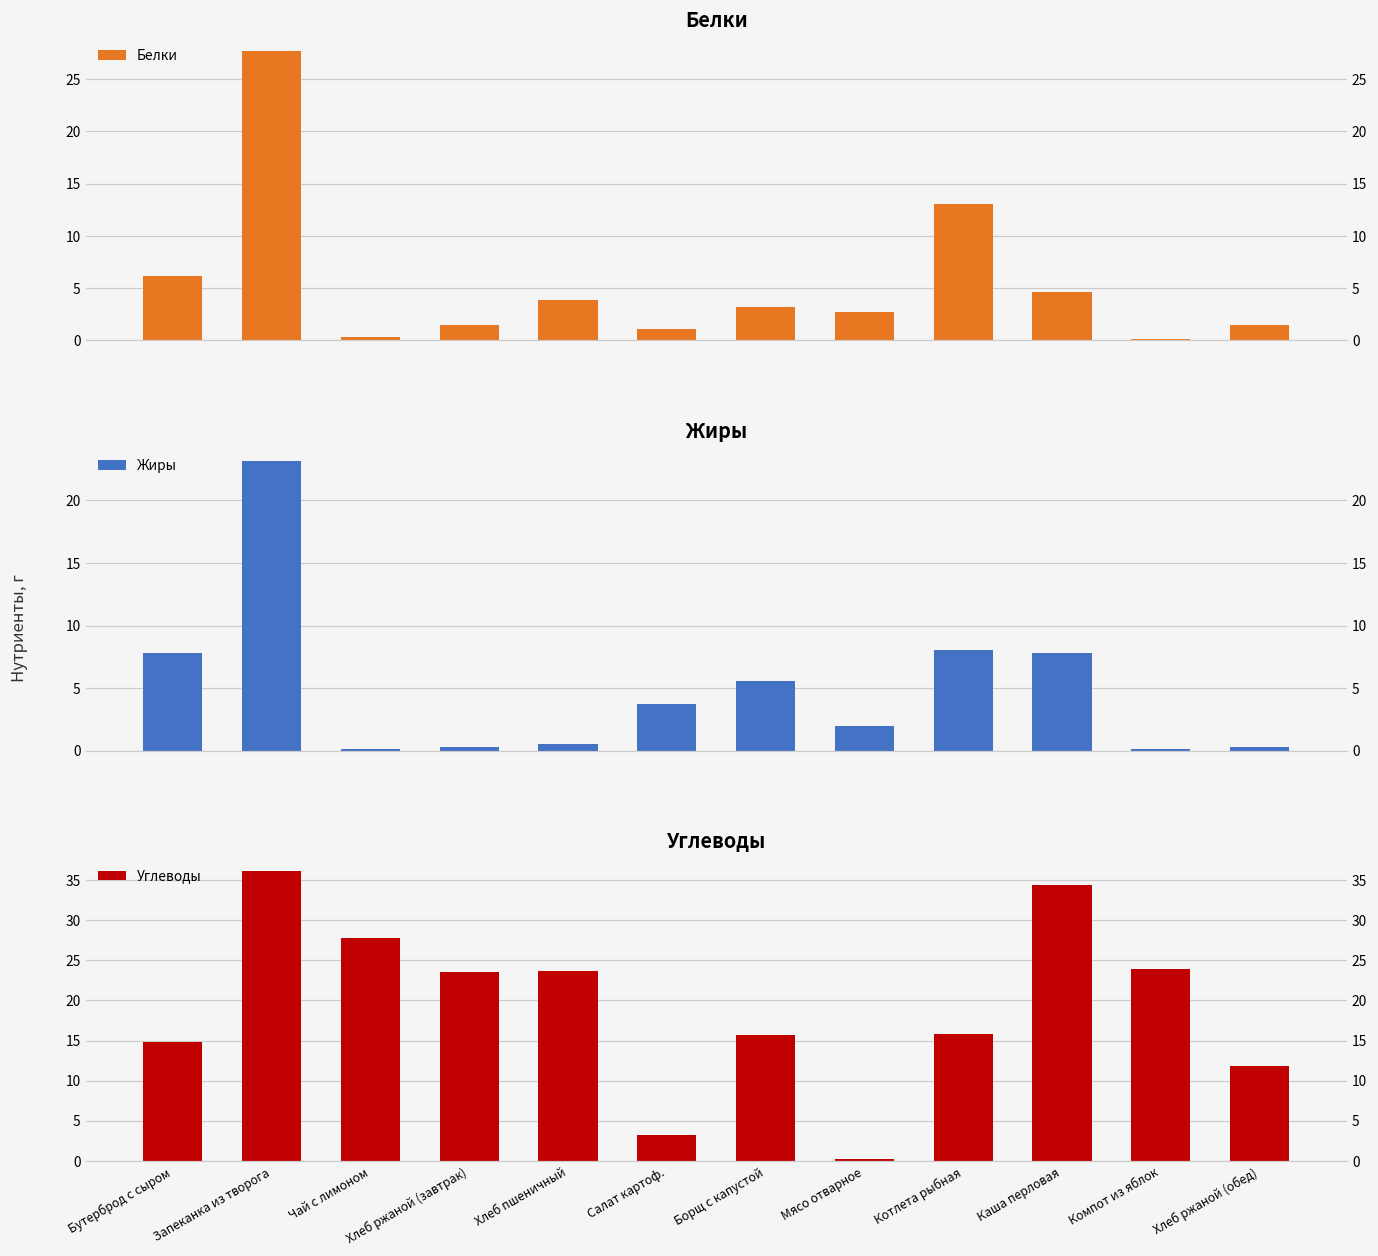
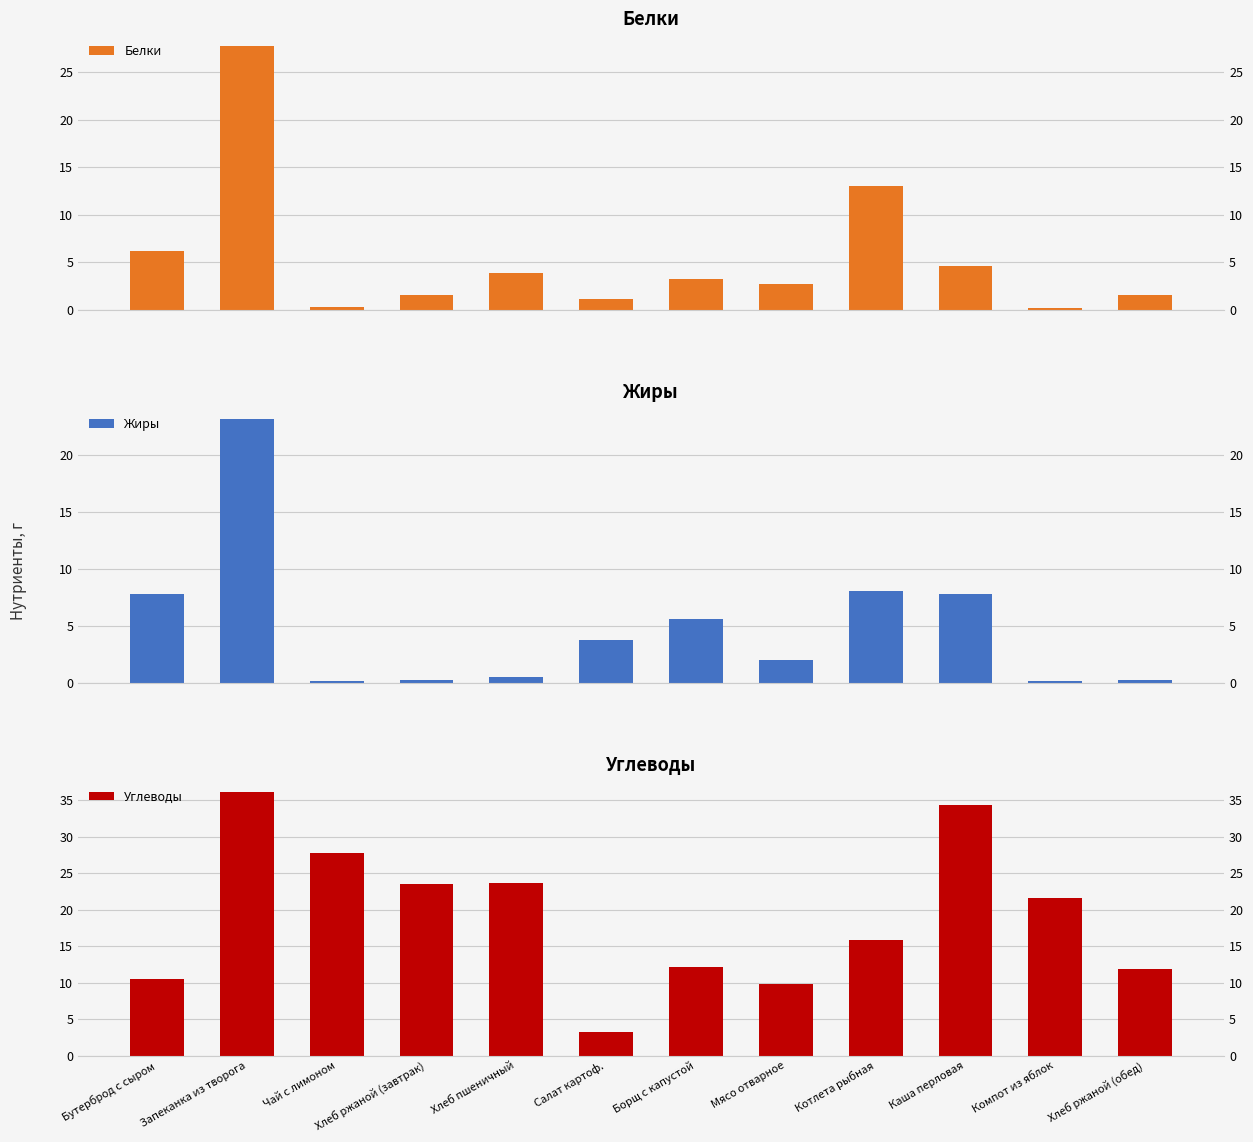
Углеводы, Бутерброд с сыром: 15 -> 10
Углеводы, Борщ с капустой: 16 -> 12
Углеводы, Мясо отварное: 0 -> 10
Углеводы, Компот из яблок: 24 -> 22
